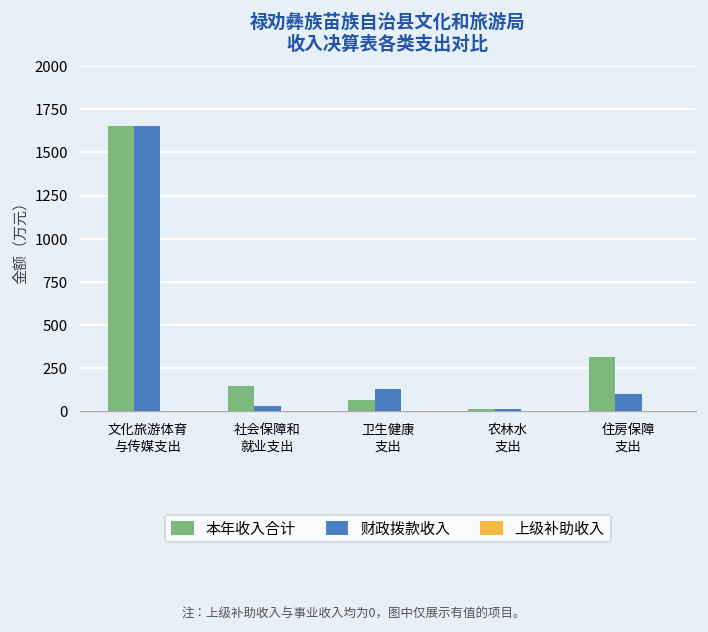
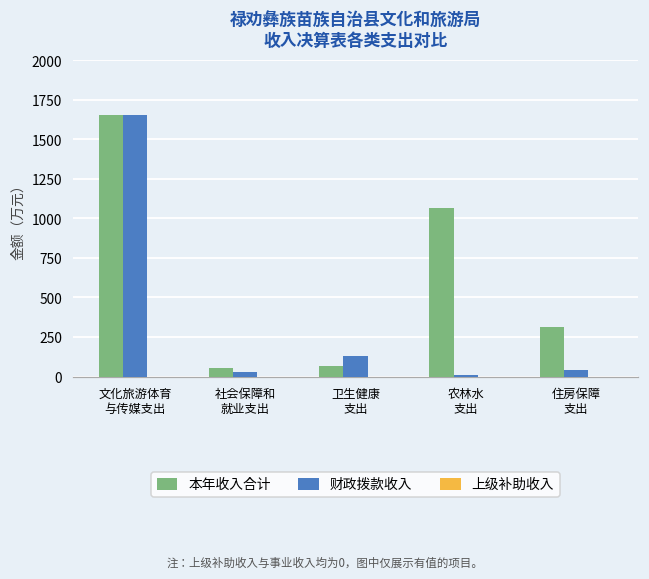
本年收入合计, 社会保障和 就业支出: 150 -> 60
本年收入合计, 农林水 支出: 10 -> 1060
财政拨款收入, 住房保障 支出: 100 -> 40
